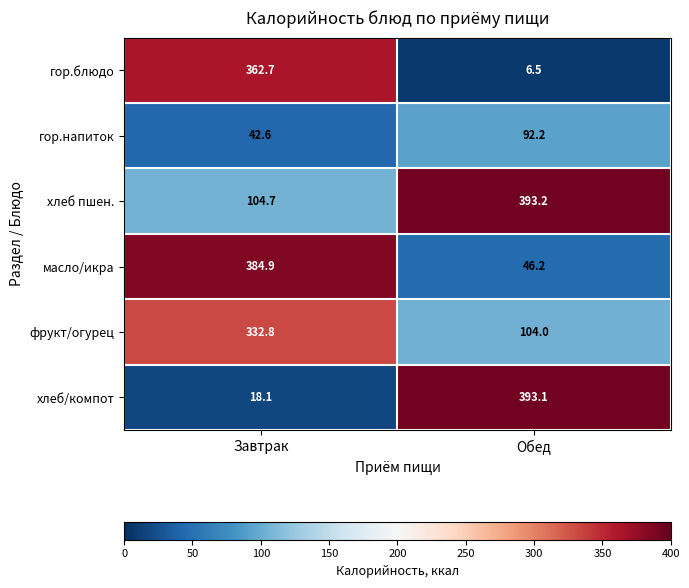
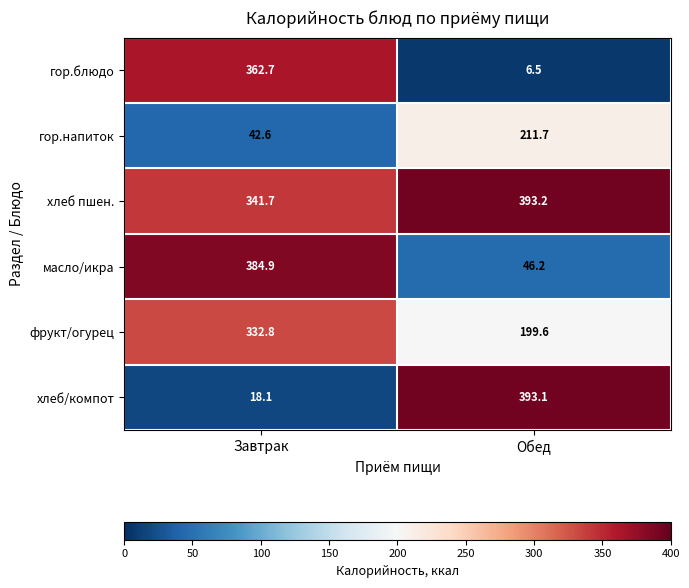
гор.напиток, Обед: 92.2 -> 211.7
хлеб пшен., Завтрак: 104.7 -> 341.7
фрукт/огурец, Обед: 104.0 -> 199.6
